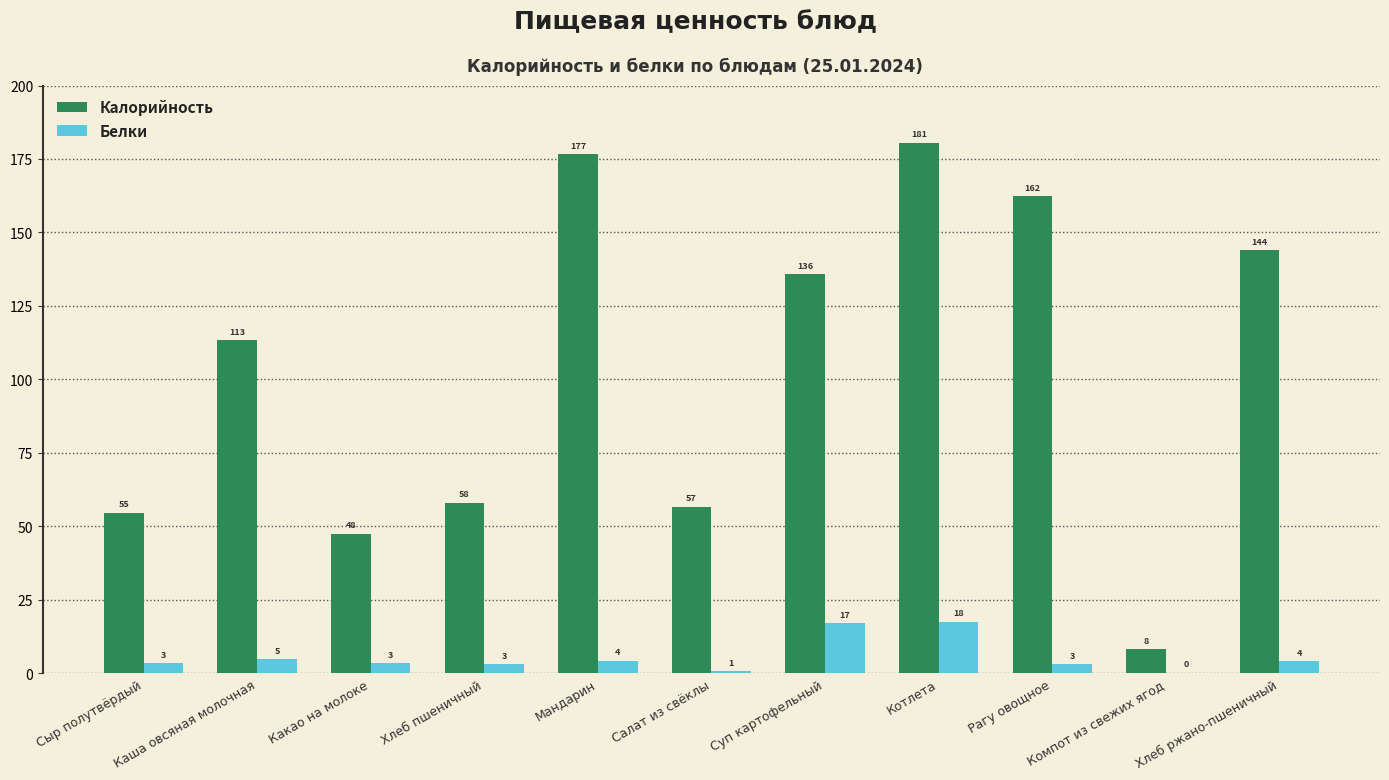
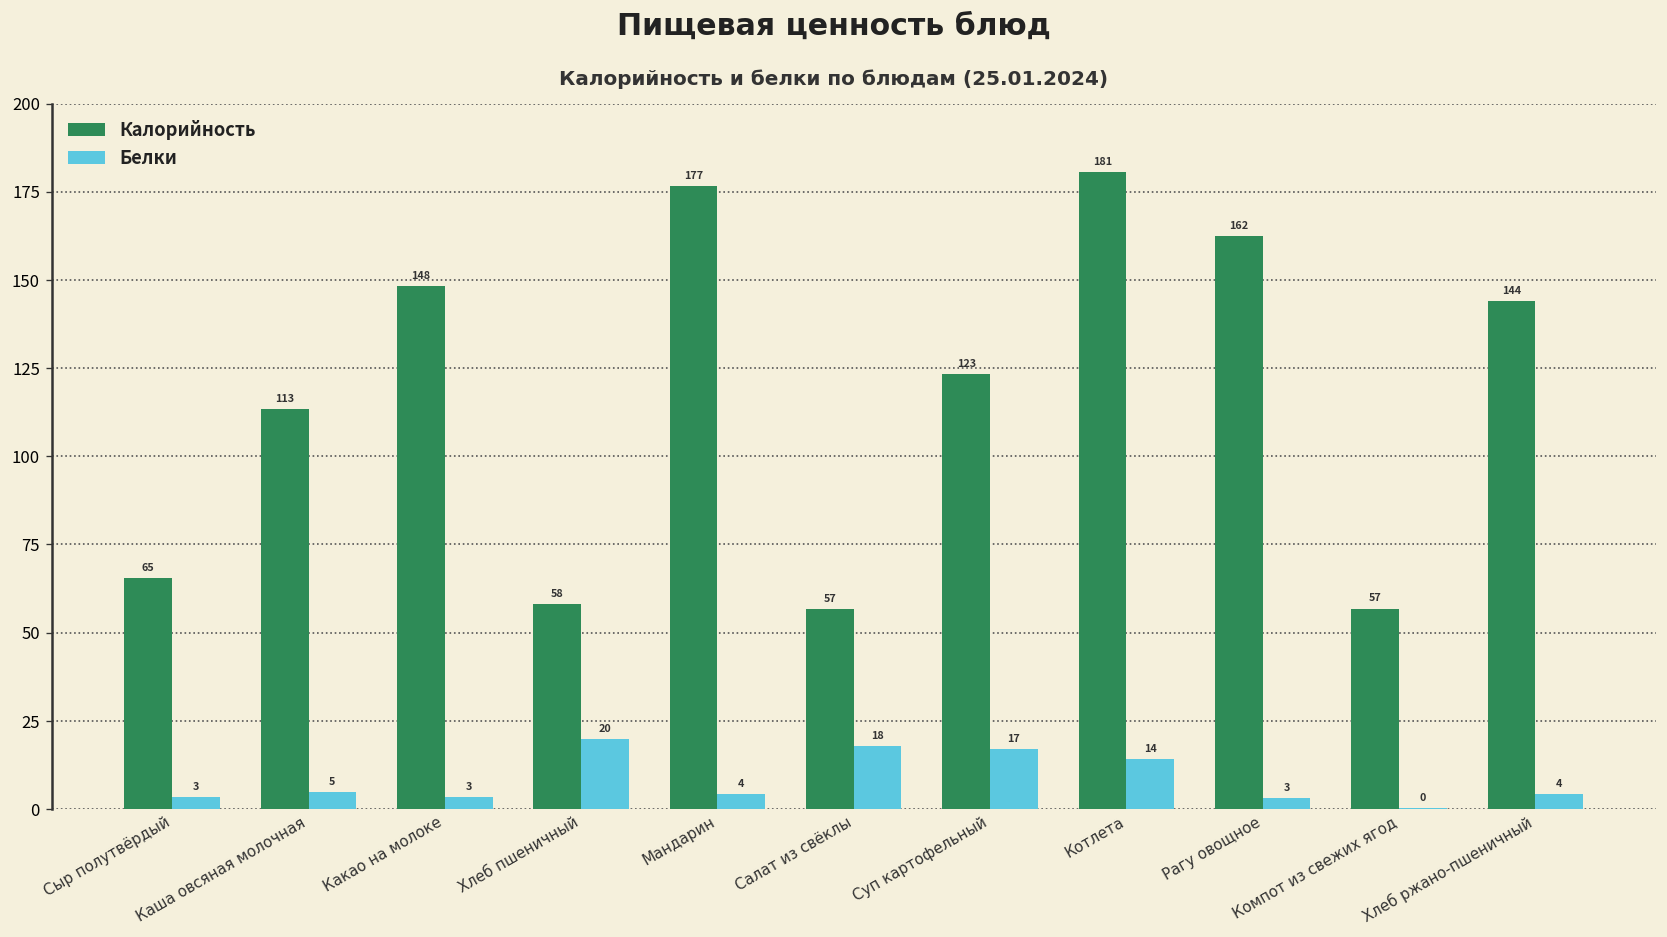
Калорийность, Сыр полутвёрдый: 55 -> 65
Калорийность, Какао на молоке: 48 -> 148
Белки, Хлеб пшеничный: 3 -> 20
Белки, Салат из свёклы: 1 -> 18
Калорийность, Суп картофельный: 136 -> 123
Белки, Котлета: 18 -> 14
Калорийность, Компот из свежих ягод: 8 -> 57
